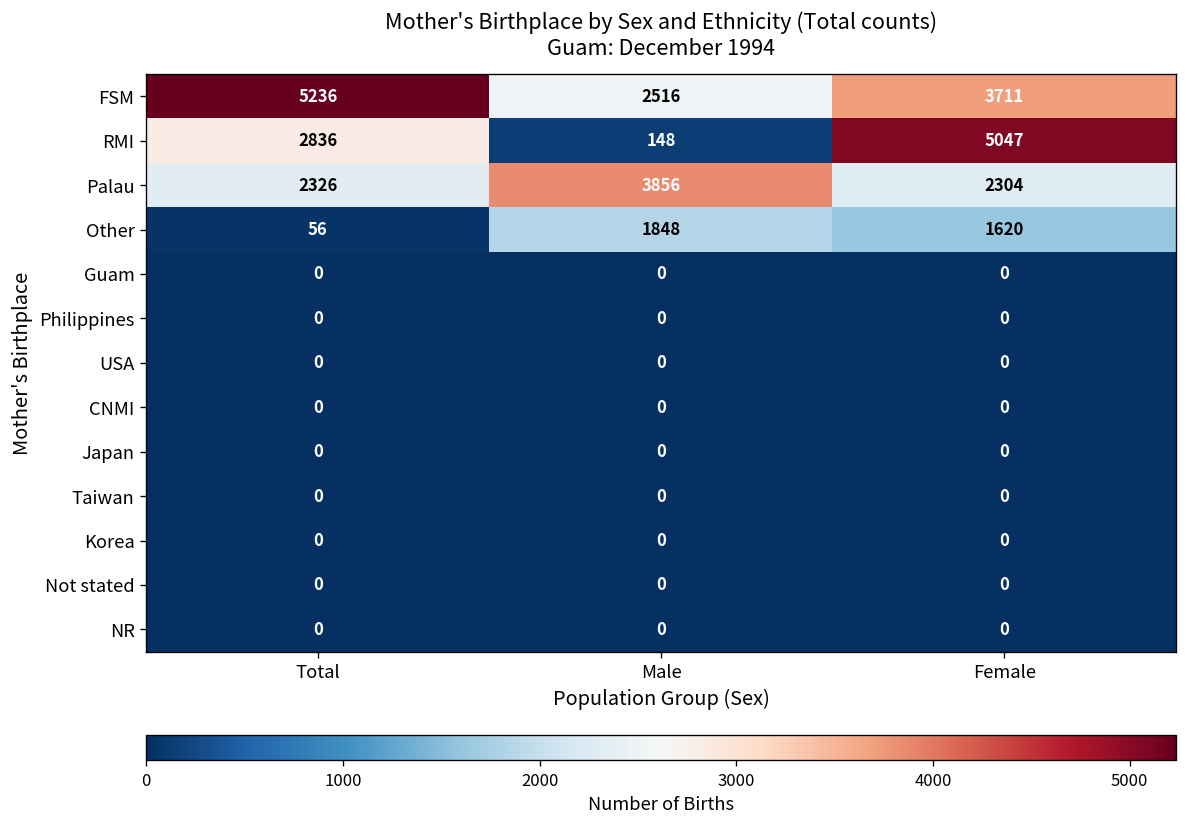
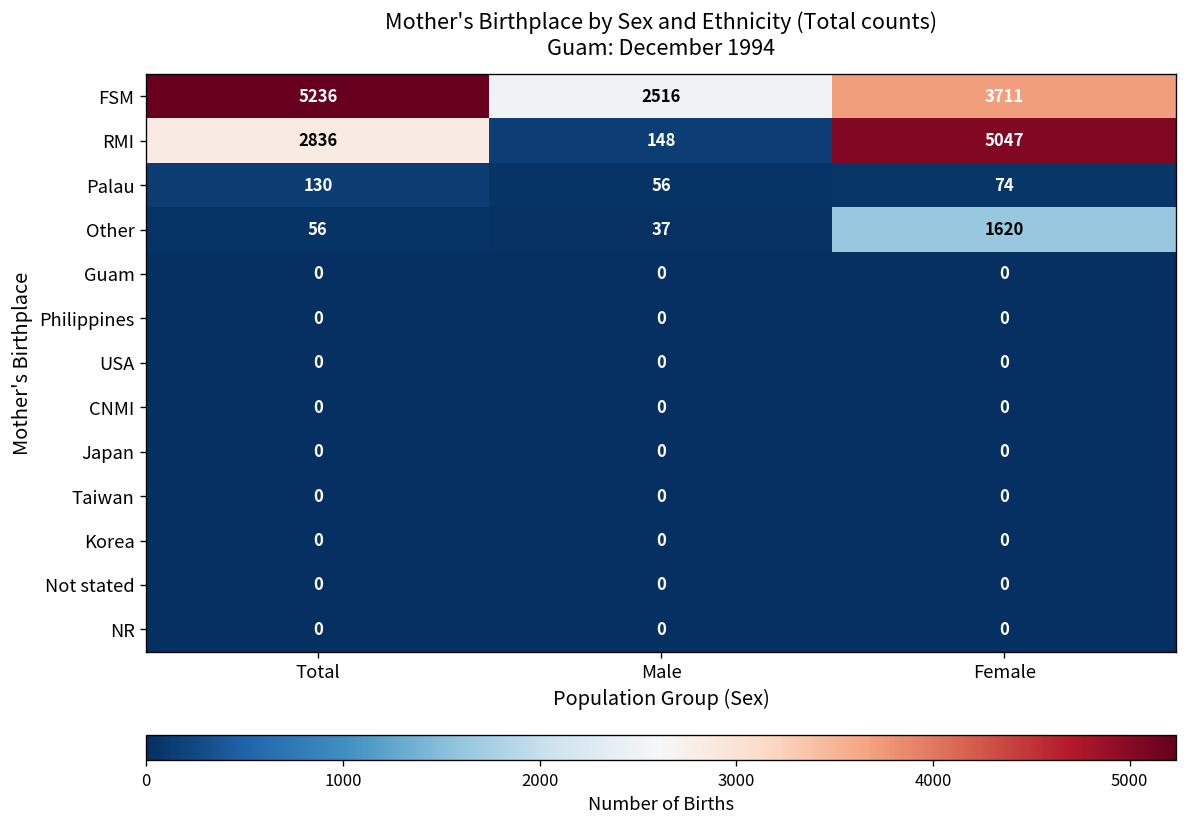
Palau, Total: 2326 -> 130
Palau, Male: 3856 -> 56
Palau, Female: 2304 -> 74
Other, Male: 1848 -> 37
